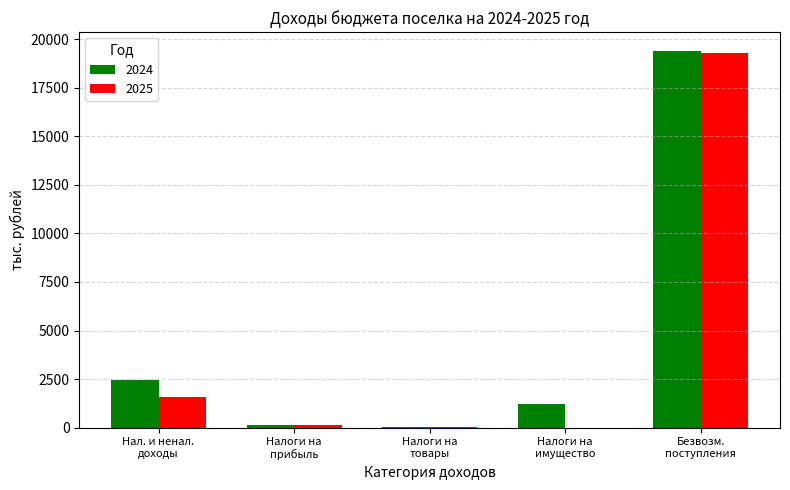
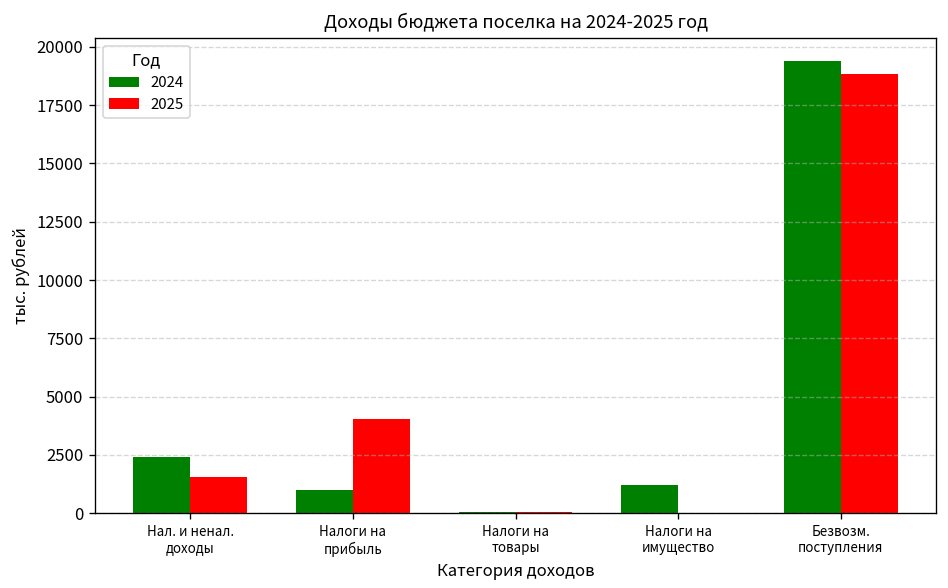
2024, Налоги на прибыль: 100 -> 1000
2025, Налоги на прибыль: 100 -> 4000
2025, Безвозм. поступления: 19300 -> 18800
